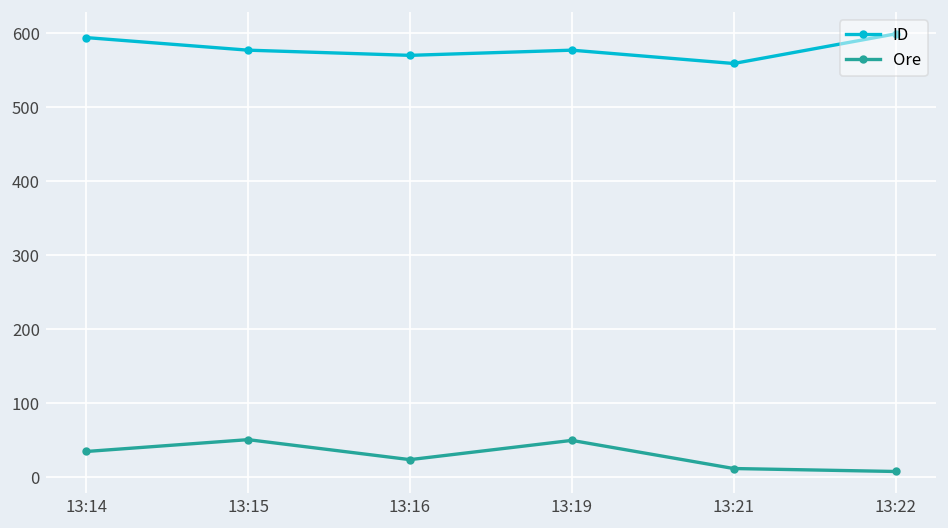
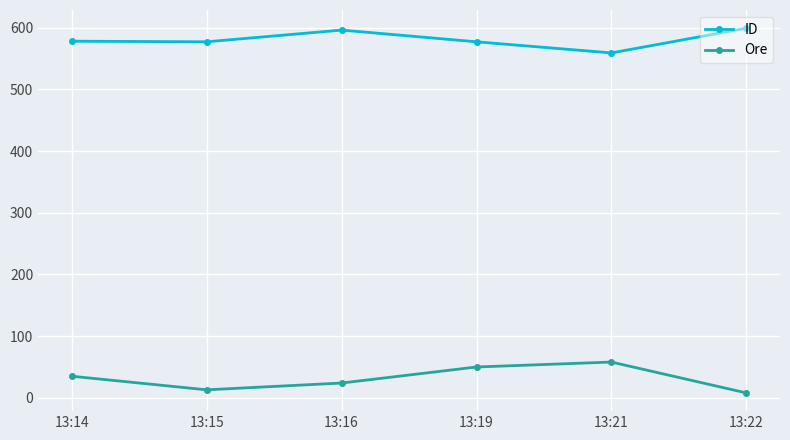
ID, 13:14: 590 -> 580
Ore, 13:15: 50 -> 10
ID, 13:16: 570 -> 600
Ore, 13:21: 10 -> 60
